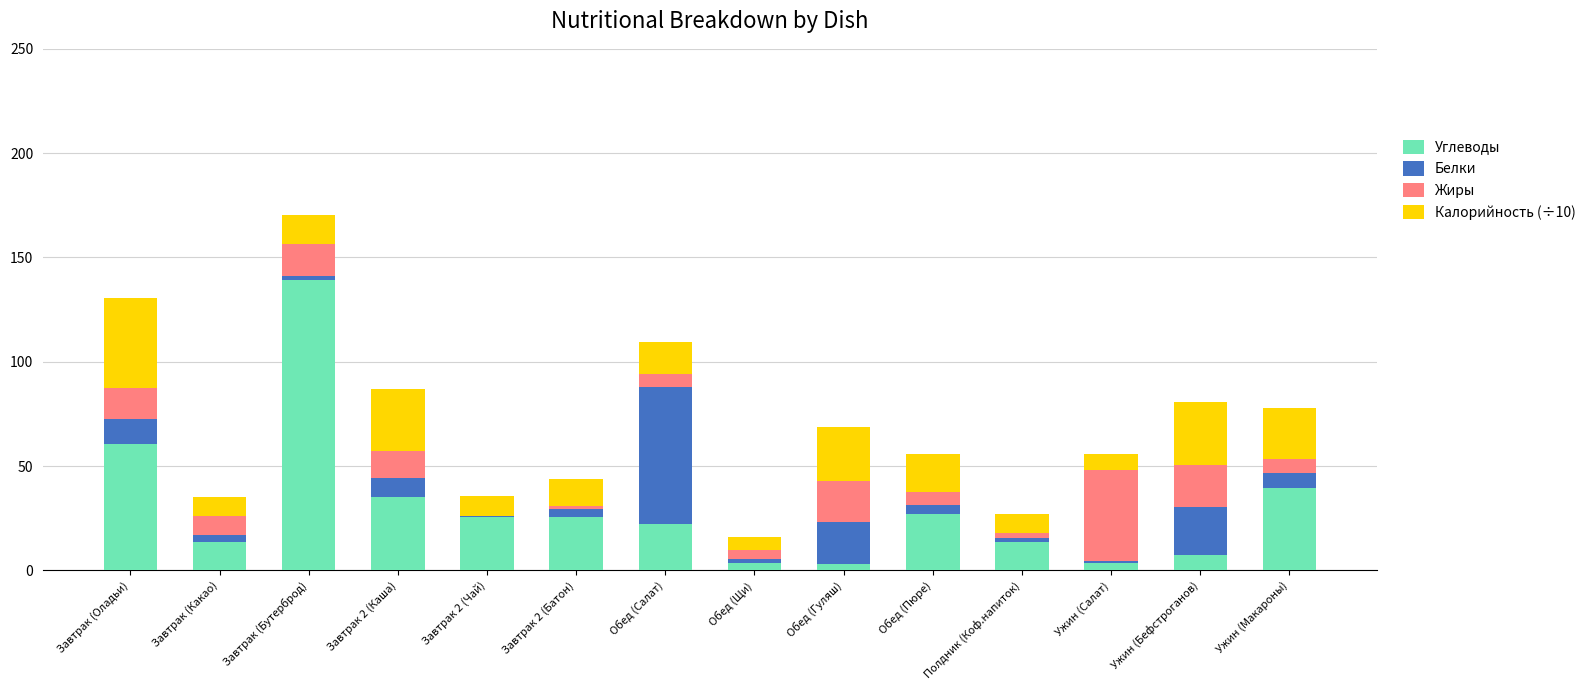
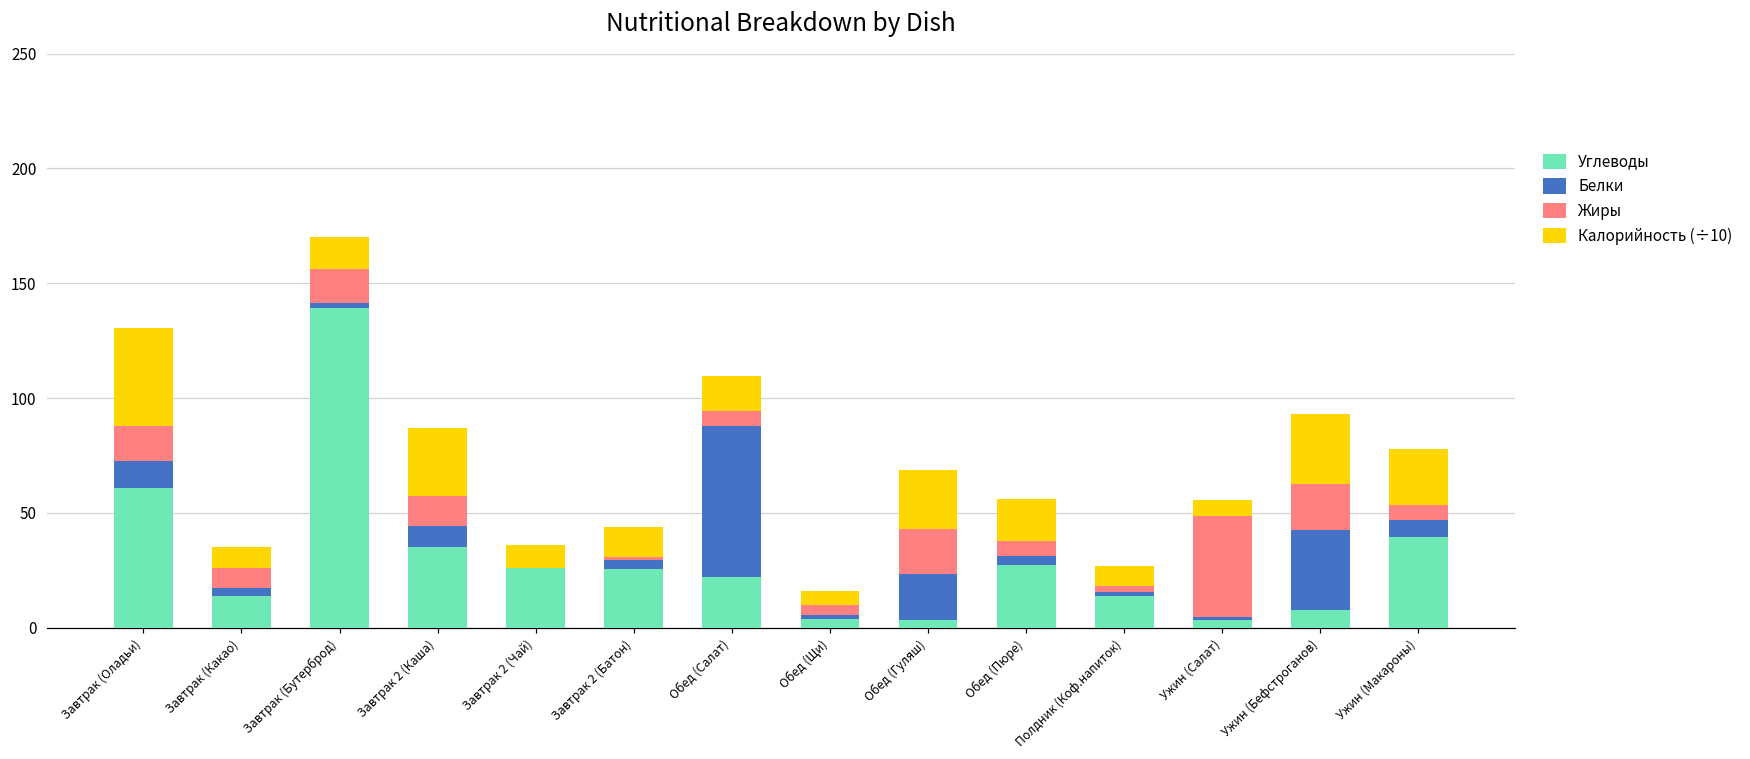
Белки, Ужин (Бефстроганов): 23 -> 35
